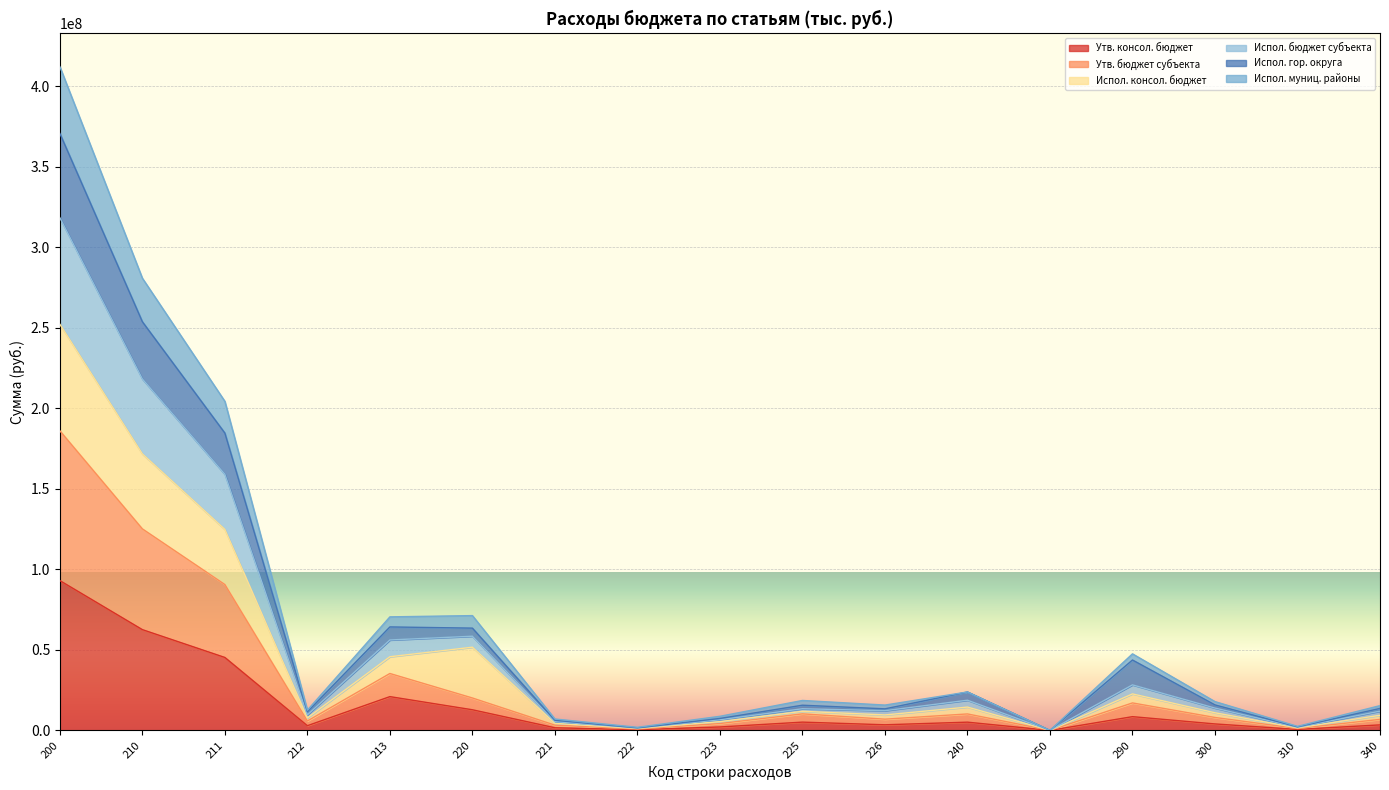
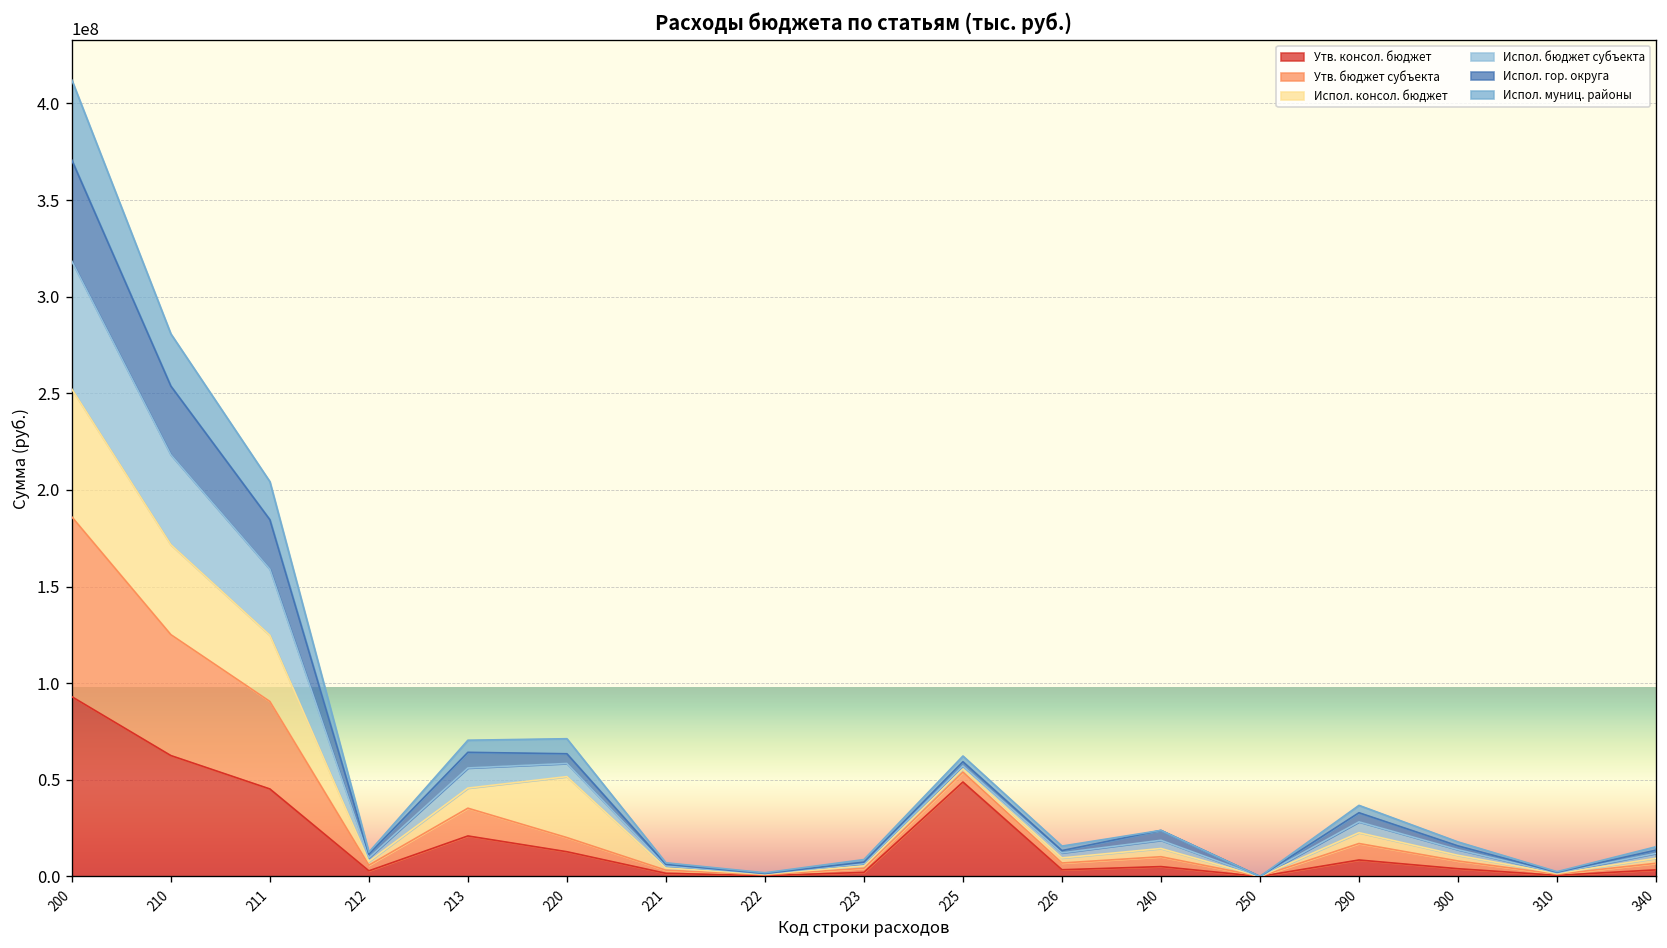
Утв. консол. бюджет, 225: 5000000 -> 49000000
Испол. гор. округа, 290: 15000000 -> 5000000
